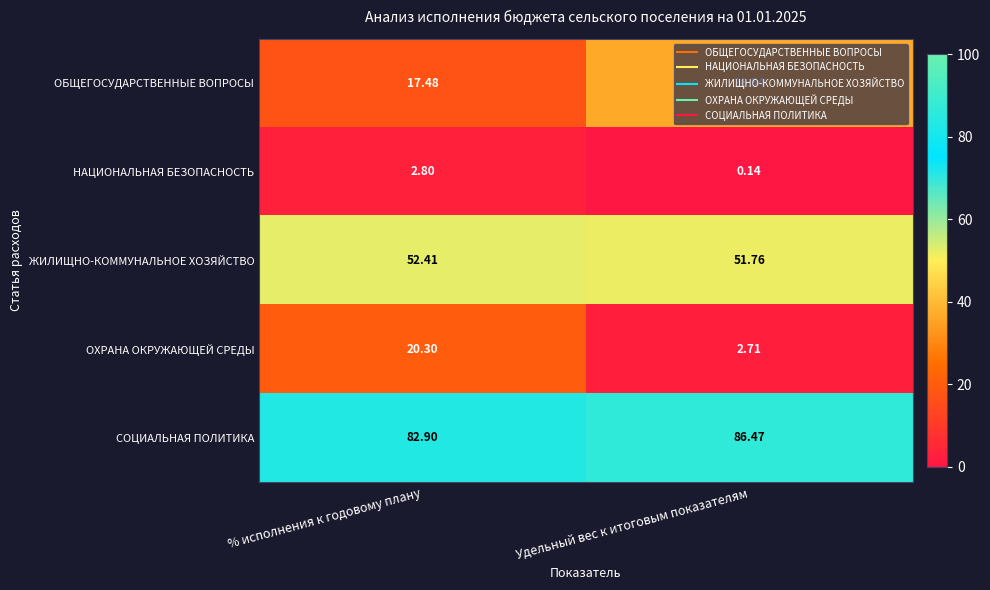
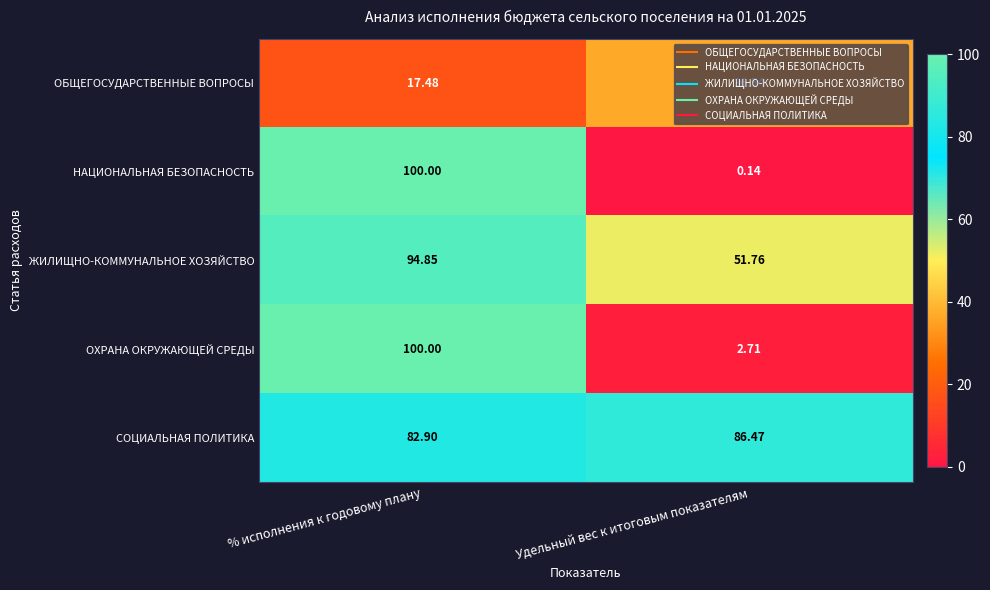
НАЦИОНАЛЬНАЯ БЕЗОПАСНОСТЬ, % исполнения к годовому плану: 2.80 -> 100.00
ЖИЛИЩНО-КОММУНАЛЬНОЕ ХОЗЯЙСТВО, % исполнения к годовому плану: 52.41 -> 94.85
ОХРАНА ОКРУЖАЮЩЕЙ СРЕДЫ, % исполнения к годовому плану: 20.30 -> 100.00
